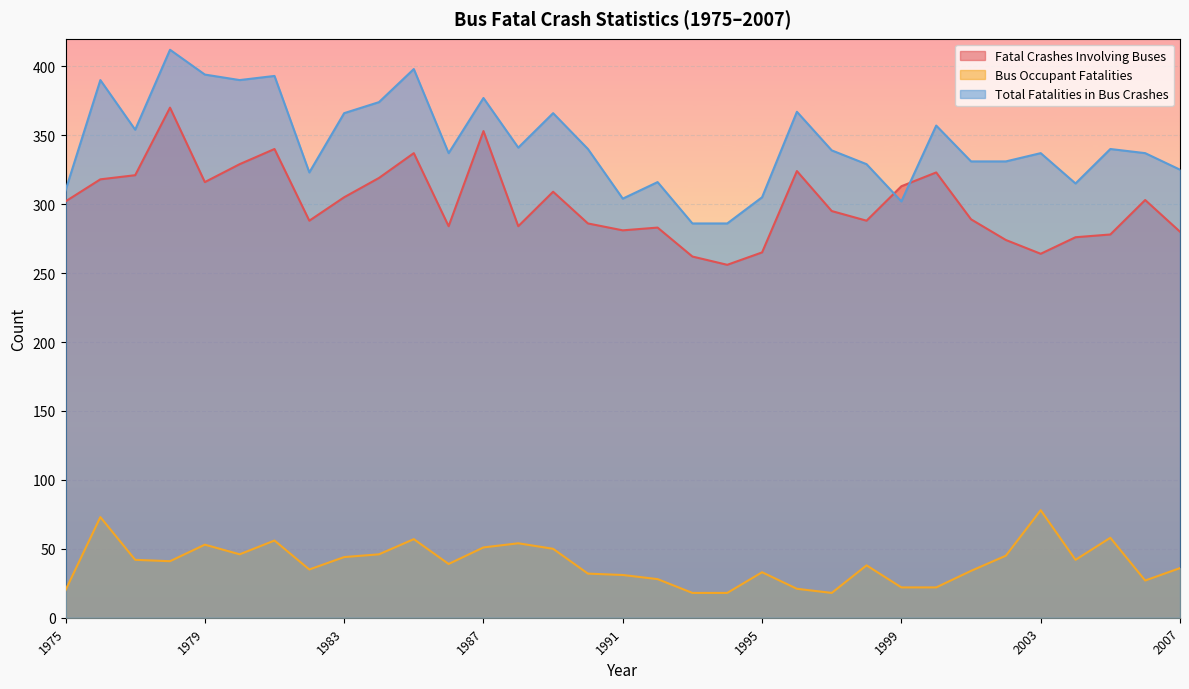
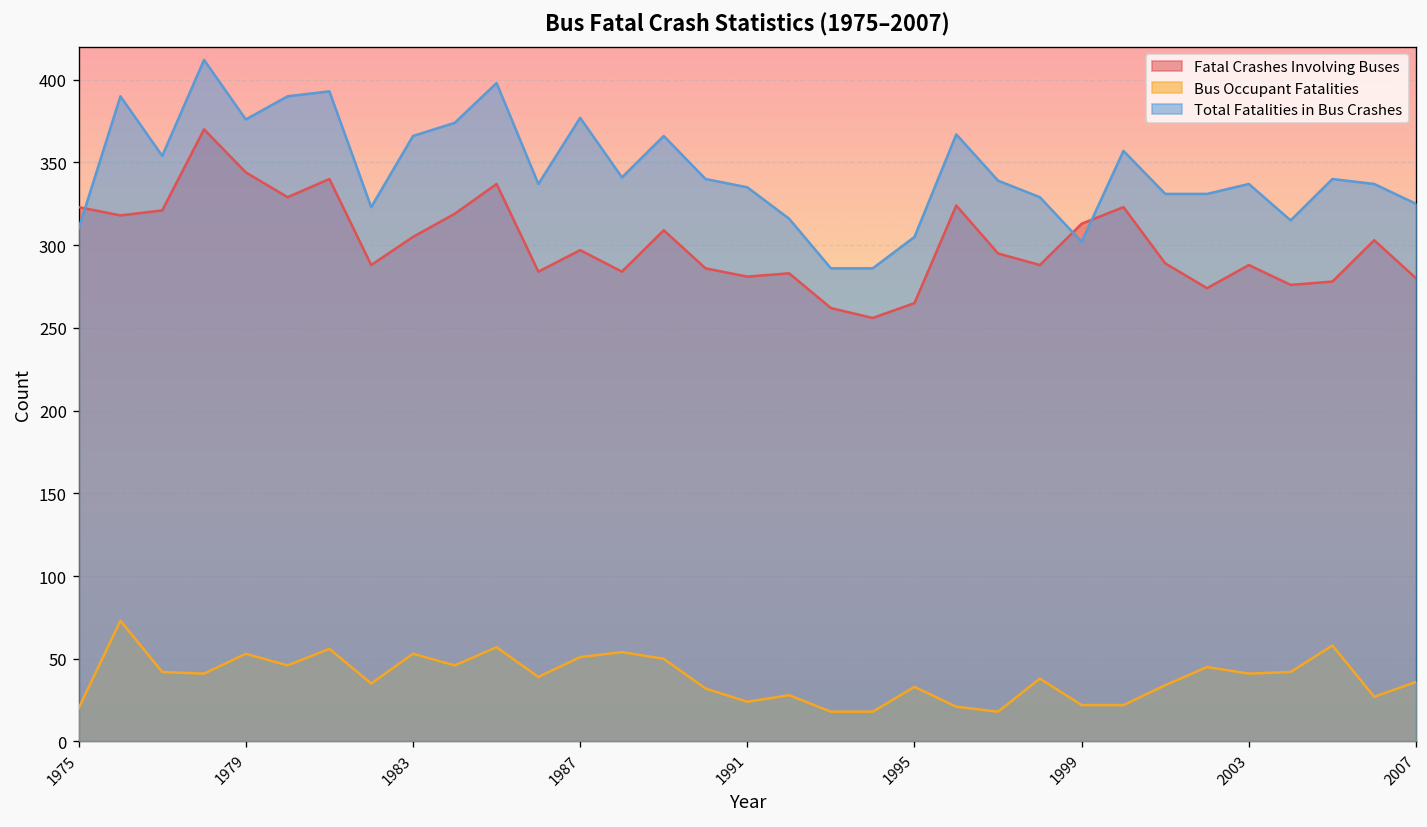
Fatal Crashes Involving Buses, 1975: 302 -> 323
Fatal Crashes Involving Buses, 1979: 316 -> 344
Total Fatalities in Bus Crashes, 1979: 394 -> 376
Bus Occupant Fatalities, 1983: 44 -> 53
Fatal Crashes Involving Buses, 1987: 353 -> 297
Bus Occupant Fatalities, 1991: 31 -> 24
Total Fatalities in Bus Crashes, 1991: 304 -> 335
Fatal Crashes Involving Buses, 2003: 264 -> 288
Bus Occupant Fatalities, 2003: 78 -> 41
